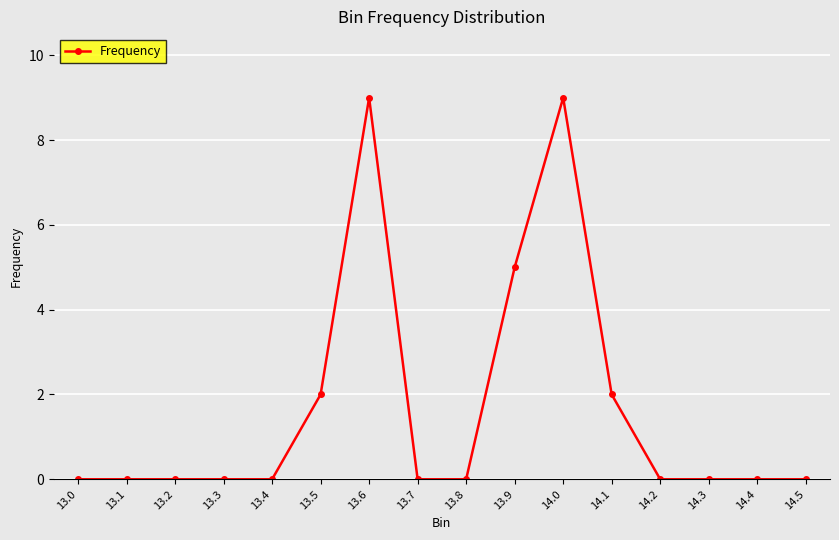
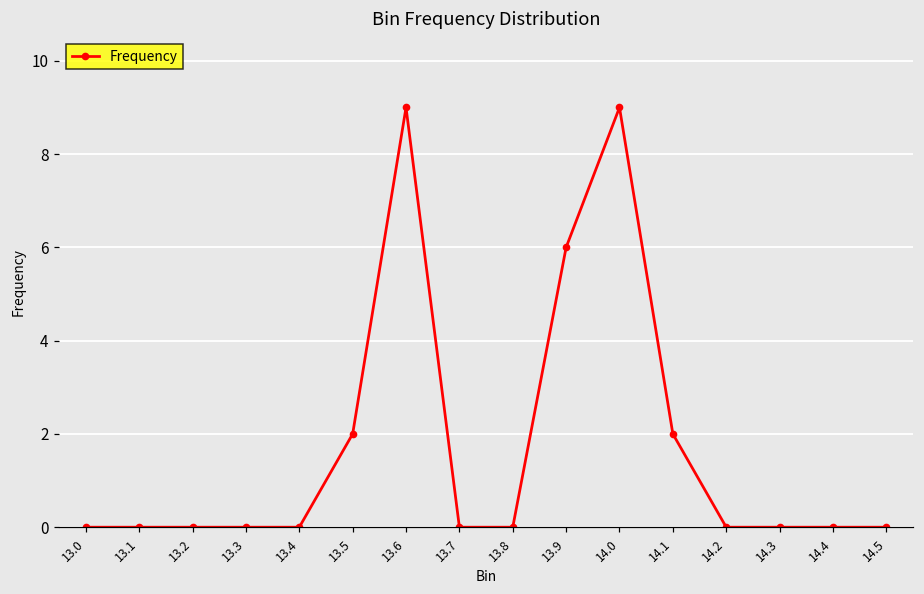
13.9: 5 -> 6
